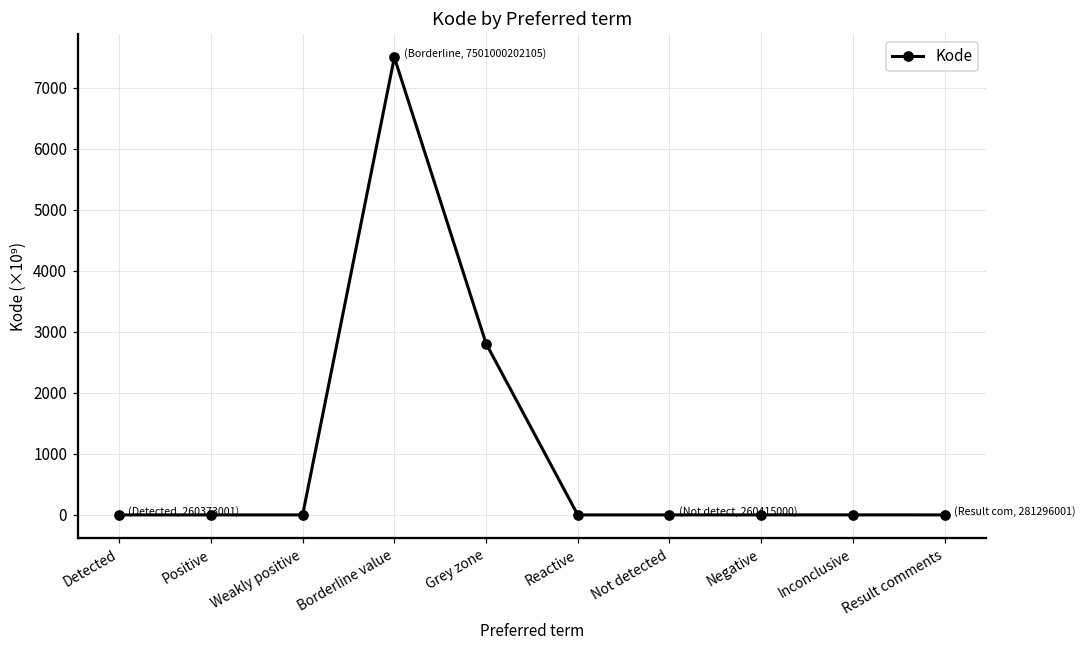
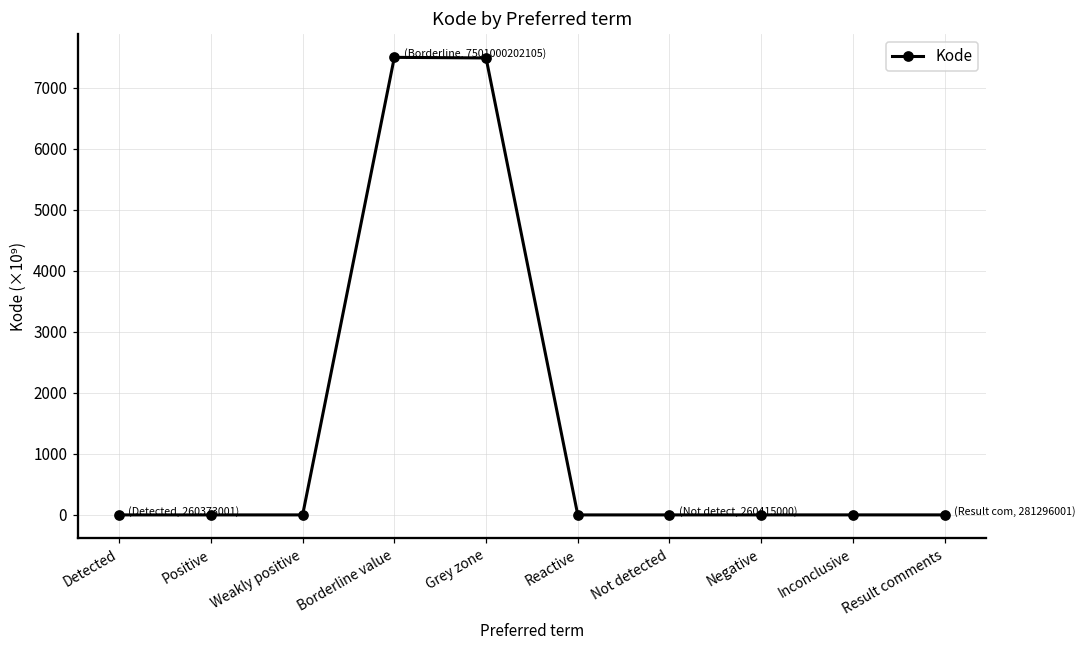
Grey zone: 2800 -> 7500
